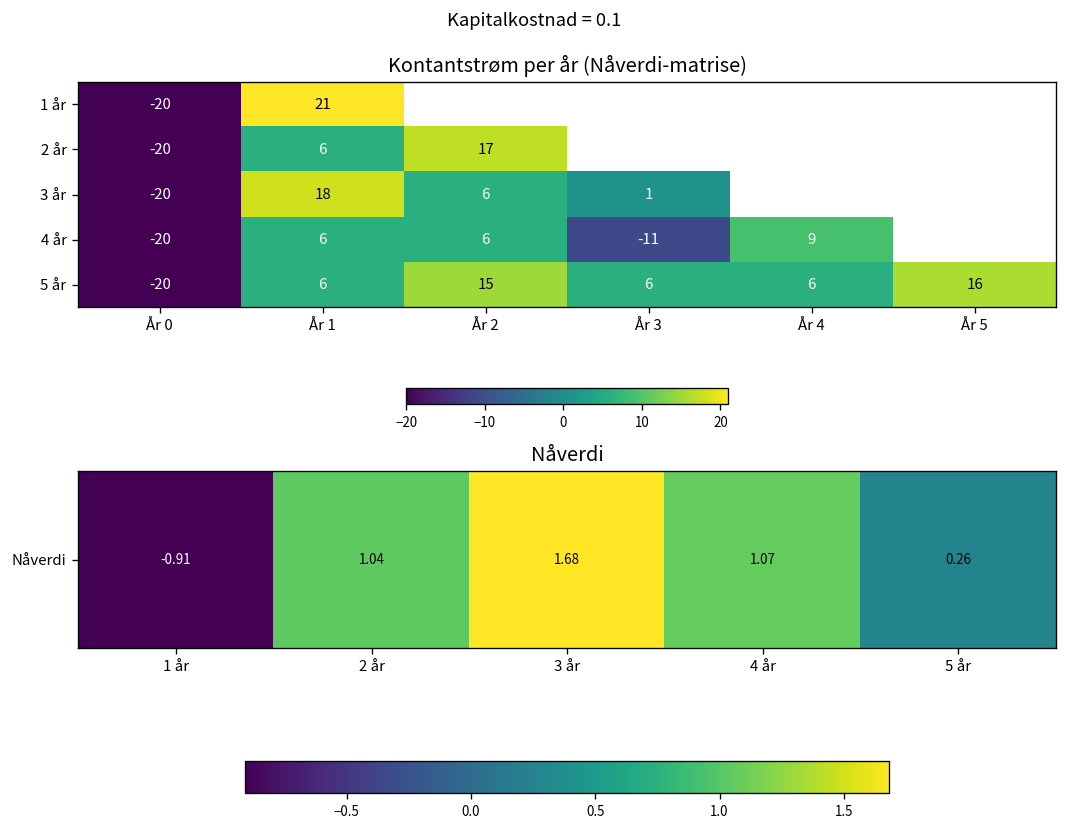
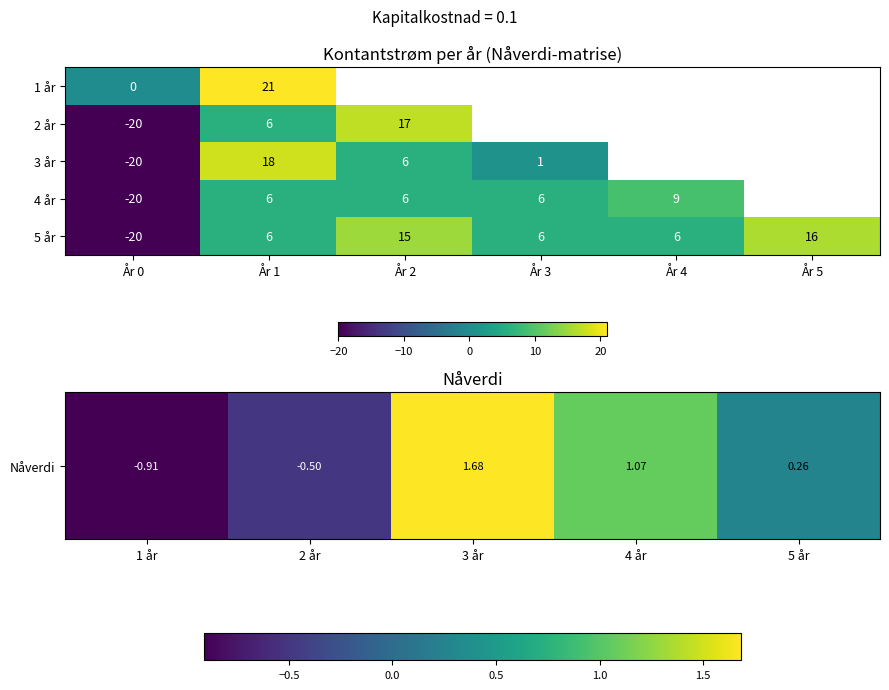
Kontantstrøm per år (Nåverdi-matrise), 1 år, År 0: -20 -> 0
Kontantstrøm per år (Nåverdi-matrise), 4 år, År 3: -11 -> 6
Nåverdi, Nåverdi, 2 år: 1.04 -> -0.50
